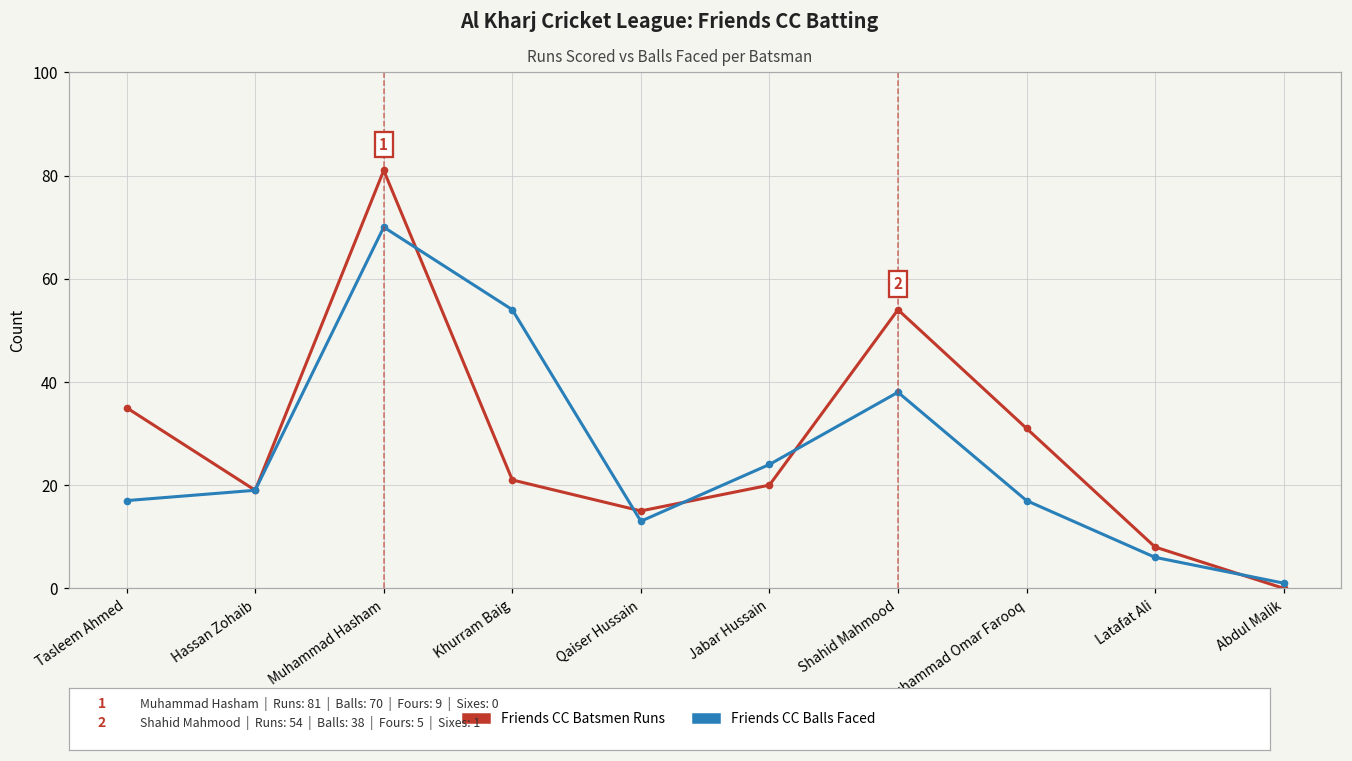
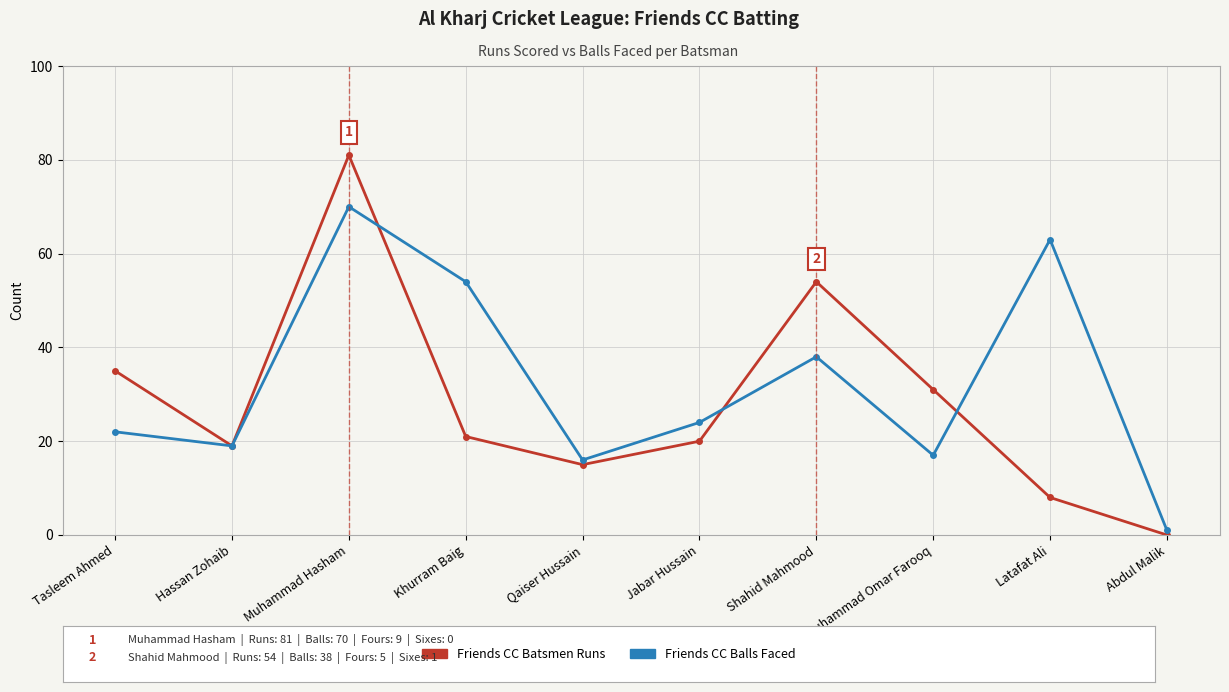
Friends CC Balls Faced, Tasleem Ahmed: 17 -> 22
Friends CC Balls Faced, Qaiser Hussain: 13 -> 16
Friends CC Balls Faced, Latafat Ali: 6 -> 63
